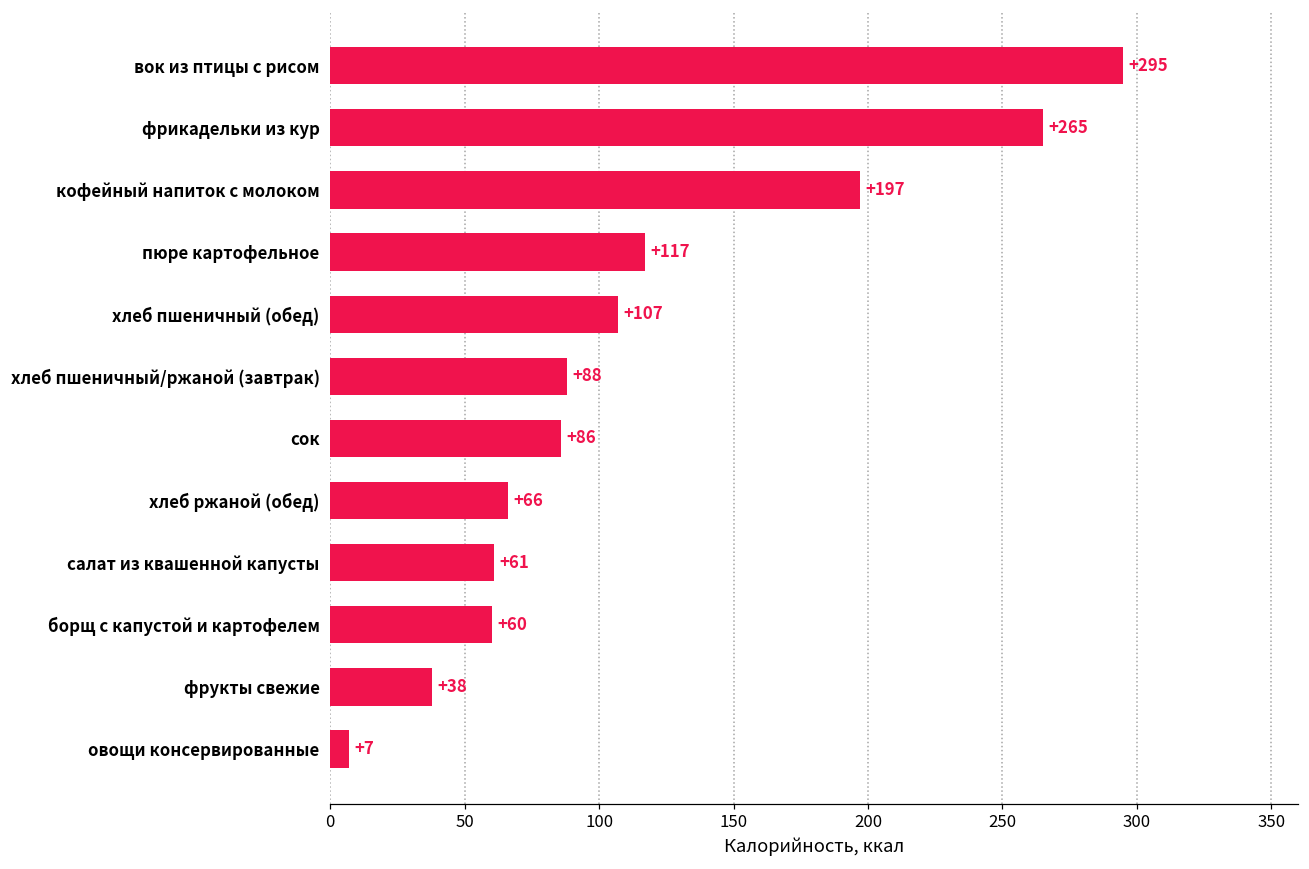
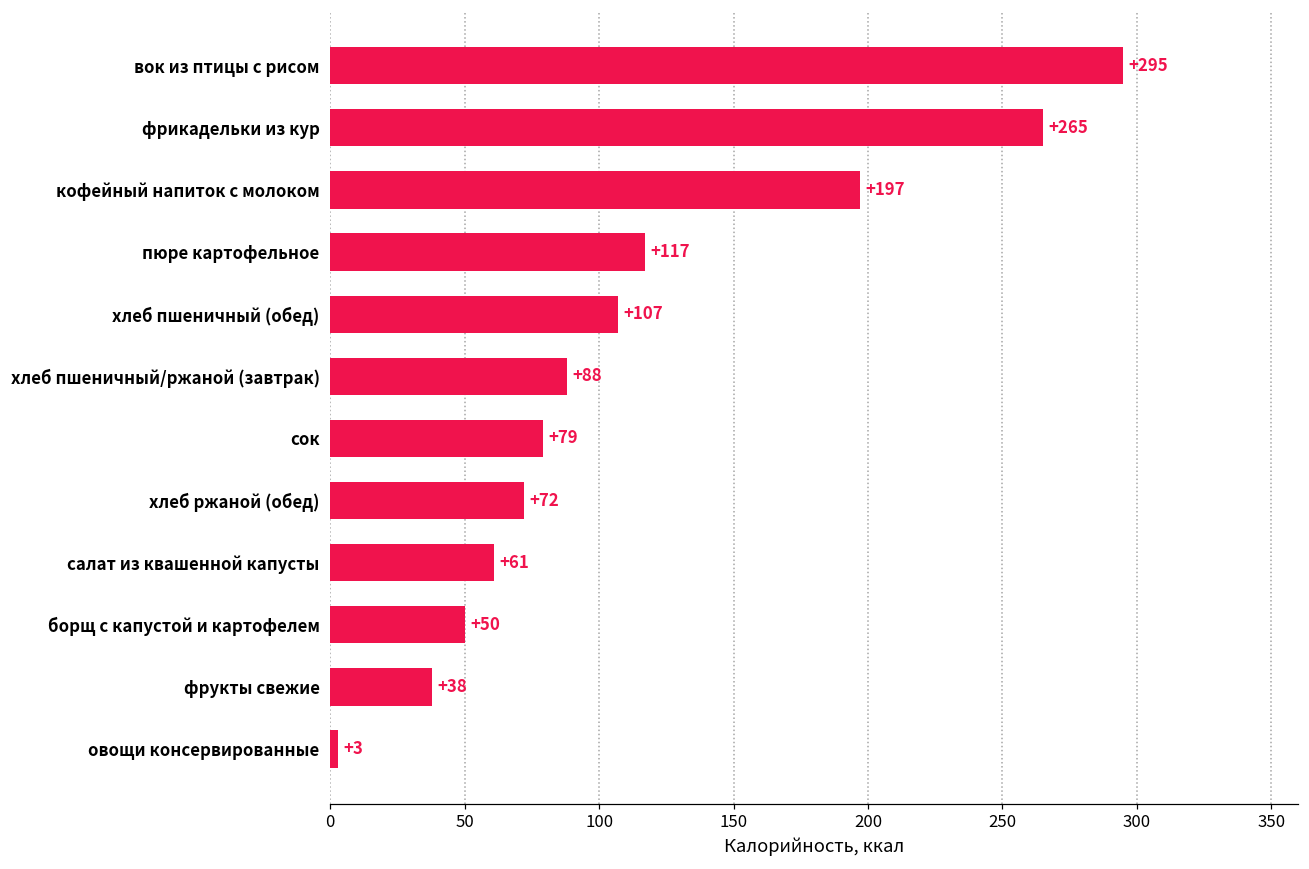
сок: +86 -> +79
хлеб ржаной (обед): +66 -> +72
борщ с капустой и картофелем: +60 -> +50
овощи консервированные: +7 -> +3
